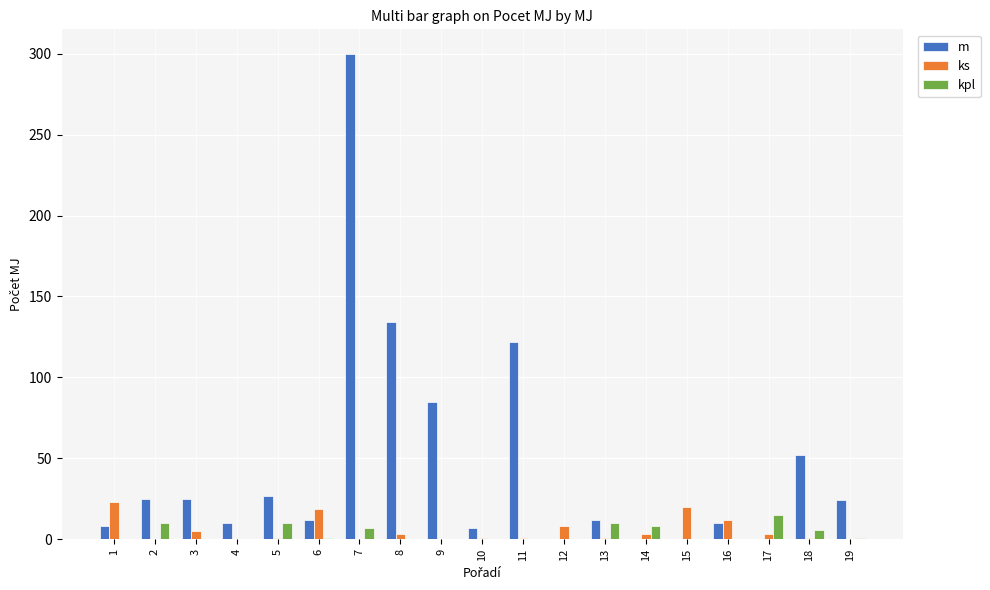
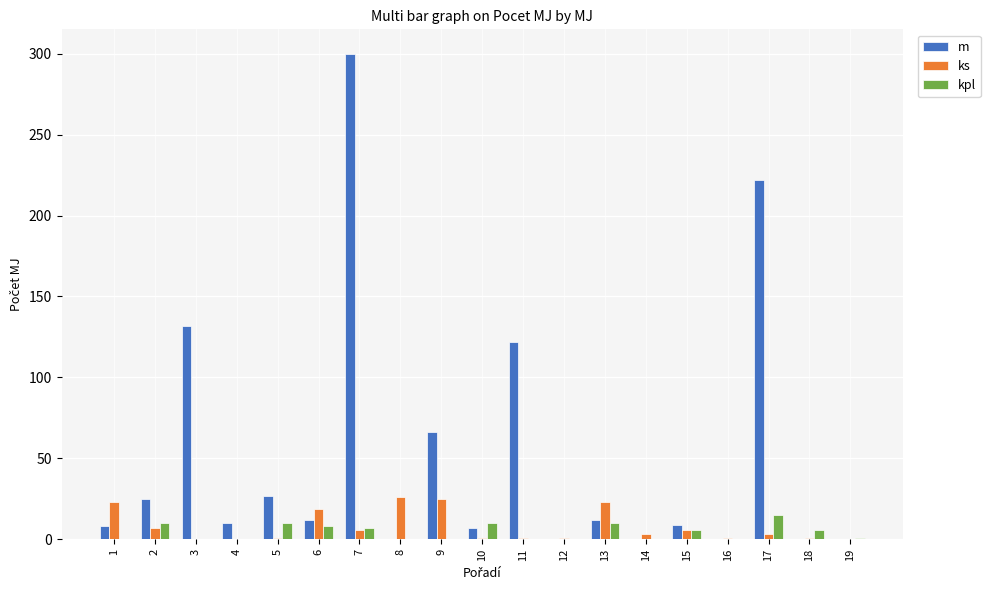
ks, 2: 0 -> 7
m, 3: 25 -> 132
ks, 3: 5 -> 0
kpl, 6: 1 -> 8
ks, 7: 0 -> 6
m, 8: 134 -> 0
ks, 8: 3 -> 26
m, 9: 85 -> 66
ks, 9: 0 -> 25
kpl, 10: 0 -> 10
ks, 12: 8 -> 1
ks, 13: 1 -> 23
kpl, 14: 8 -> 0
m, 15: 0 -> 9
ks, 15: 20 -> 6
kpl, 15: 0 -> 6
m, 16: 10 -> 0
ks, 16: 12 -> 1
m, 17: 0 -> 222
m, 18: 52 -> 0
m, 19: 24 -> 0
